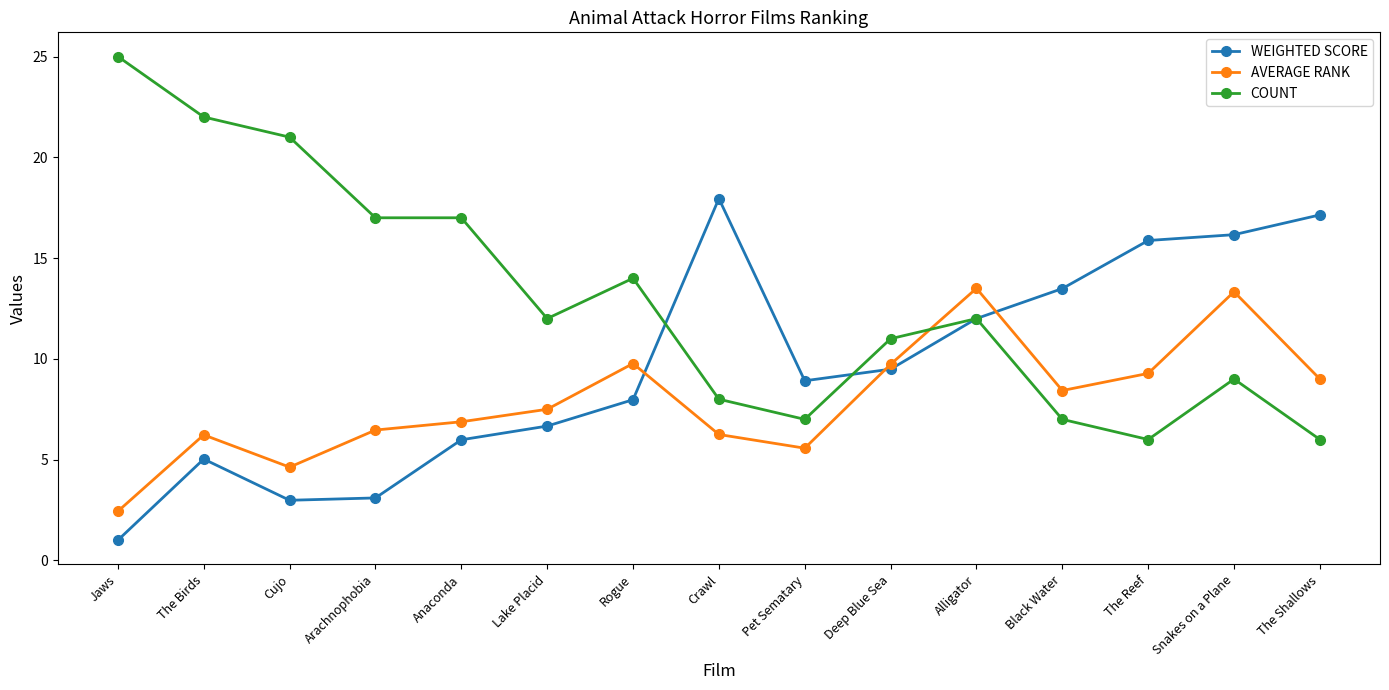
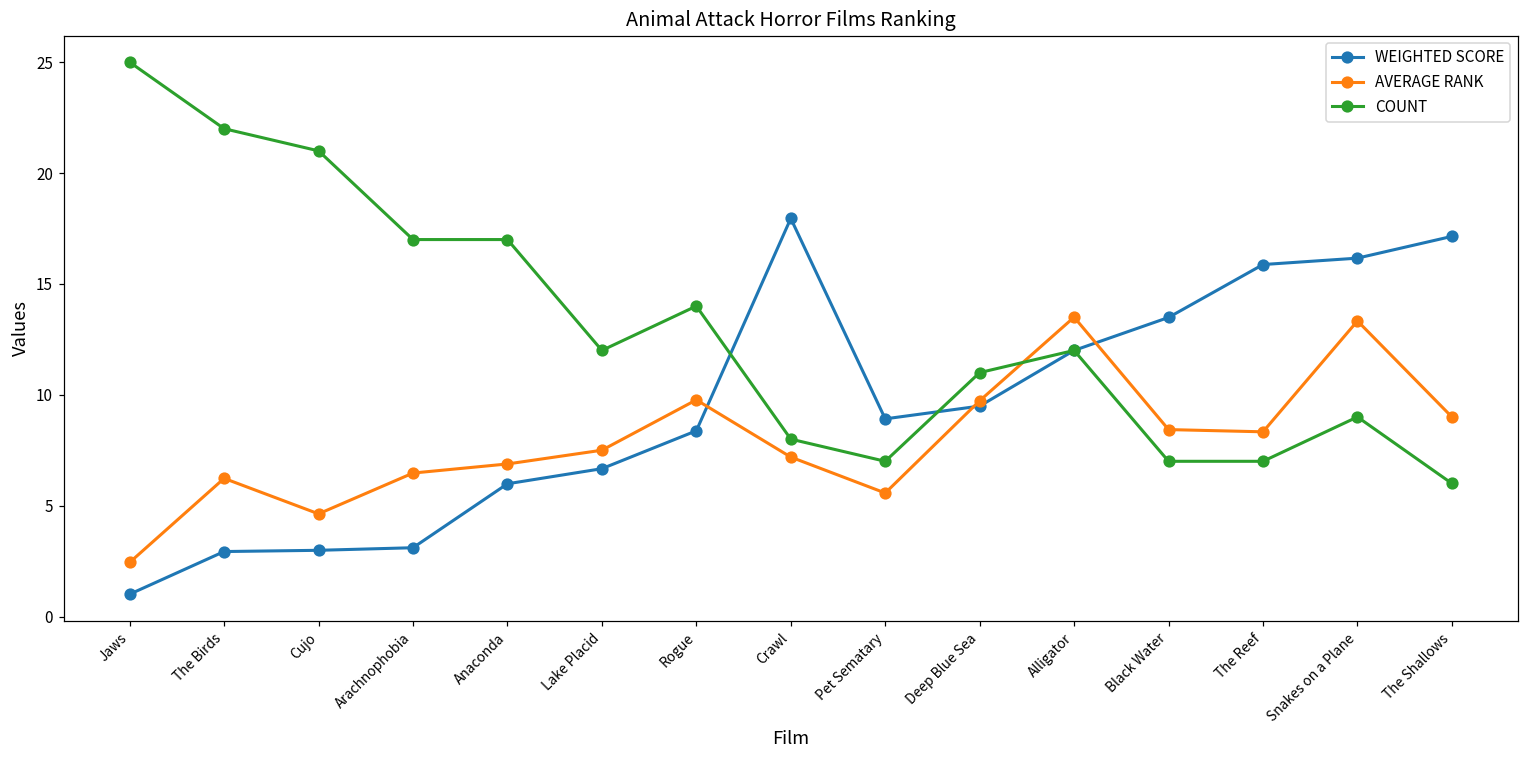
WEIGHTED SCORE, The Birds: 5.0 -> 2.9
WEIGHTED SCORE, Rogue: 8.0 -> 8.4
AVERAGE RANK, Crawl: 6.3 -> 7.2
AVERAGE RANK, The Reef: 9.3 -> 8.3
COUNT, The Reef: 6 -> 7
